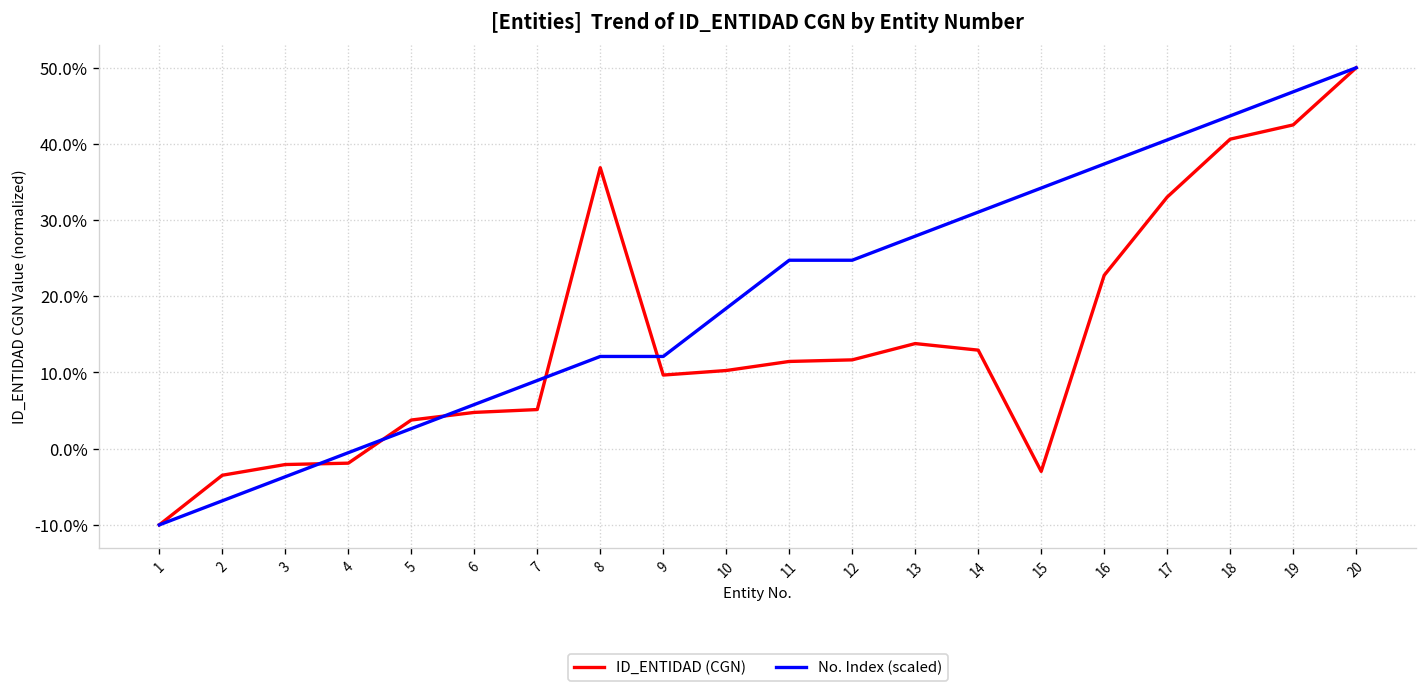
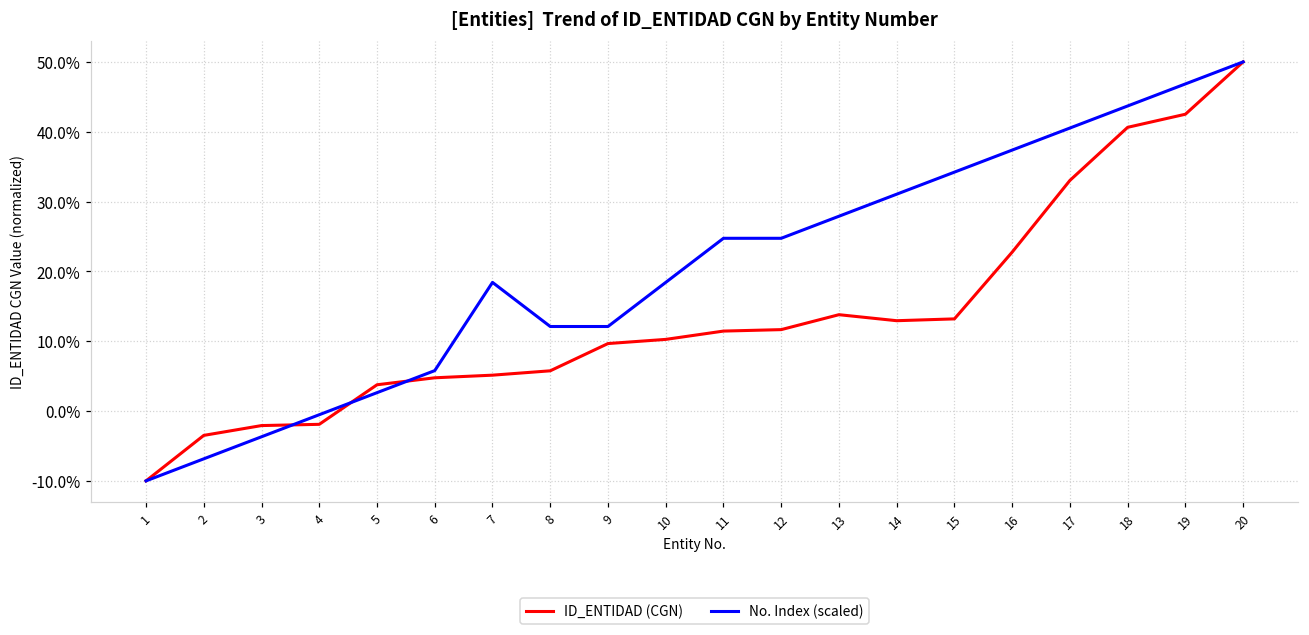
No. Index (scaled), 7: 9% -> 18%
ID_ENTIDAD (CGN), 8: 37% -> 6%
ID_ENTIDAD (CGN), 15: -3% -> 13%
